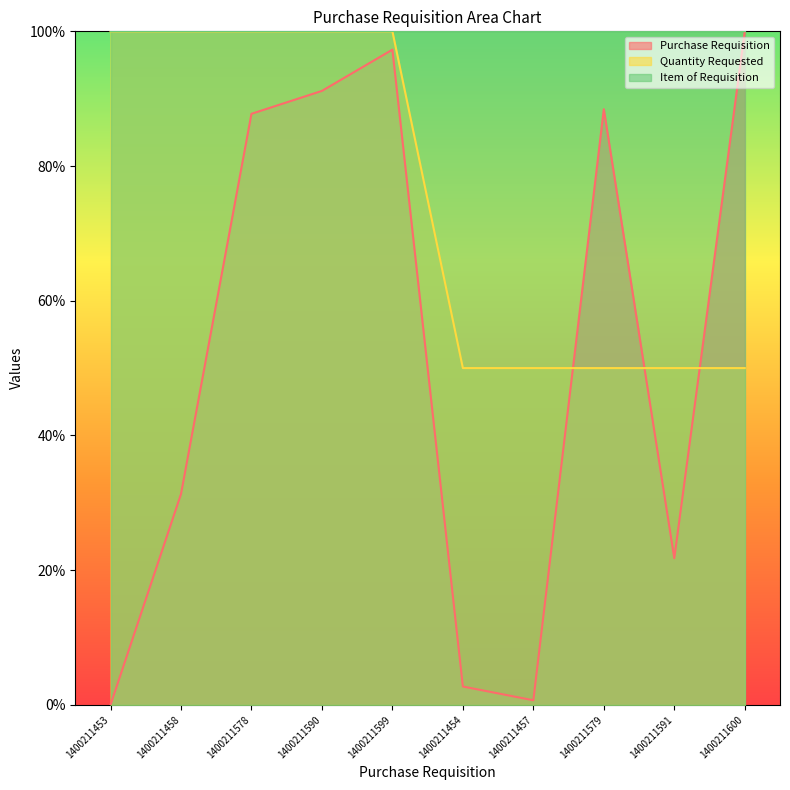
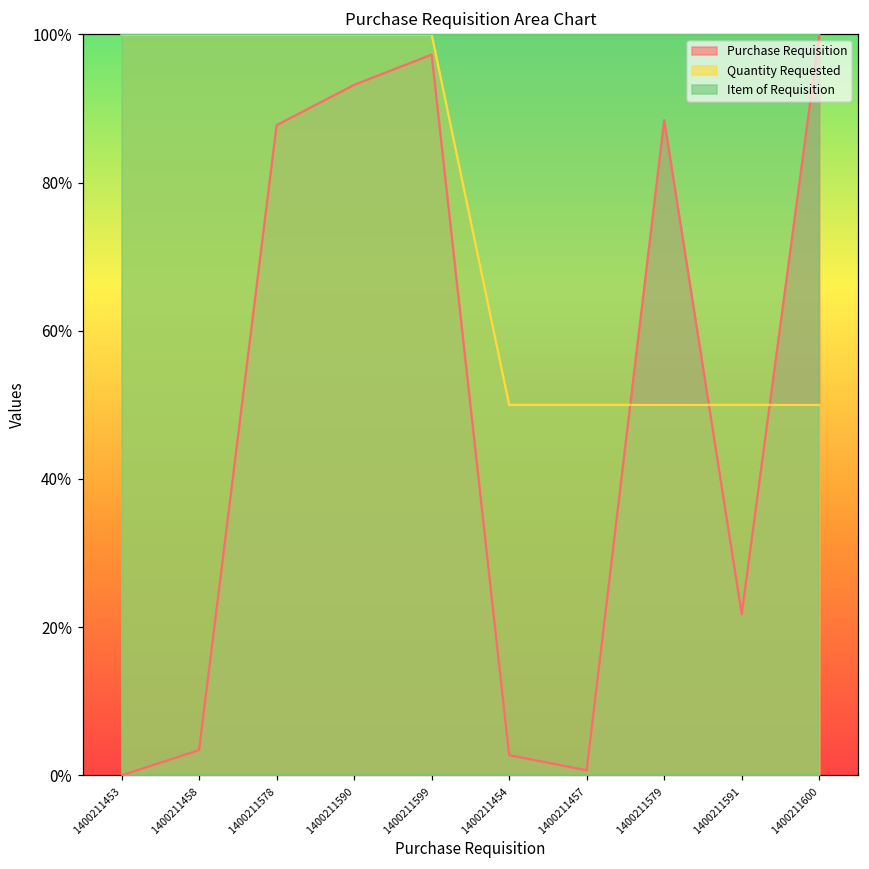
Purchase Requisition, 1400211458: 31% -> 3%
Purchase Requisition, 1400211590: 91% -> 93%
